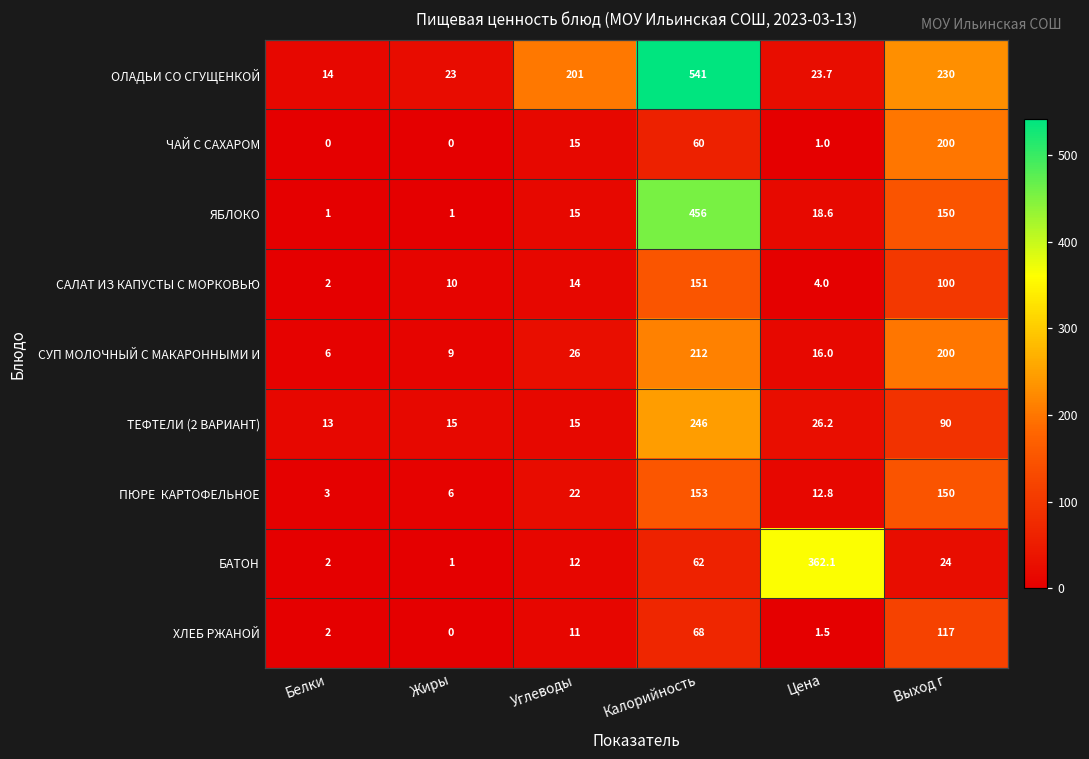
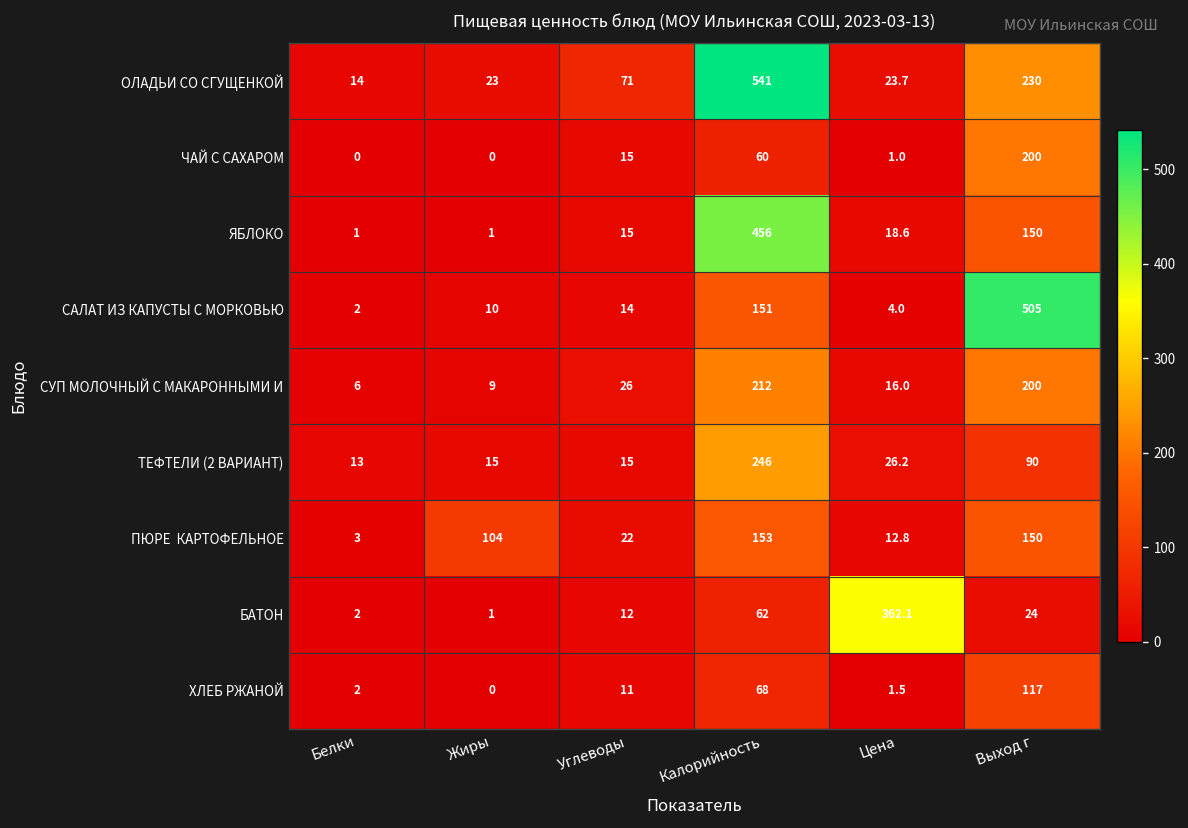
ОЛАДЬИ СО СГУЩЕНКОЙ, Углеводы: 201 -> 71
САЛАТ ИЗ КАПУСТЫ С МОРКОВЬЮ, Выход г: 100 -> 505
ПЮРЕ КАРТОФЕЛЬНОЕ, Жиры: 6 -> 104
